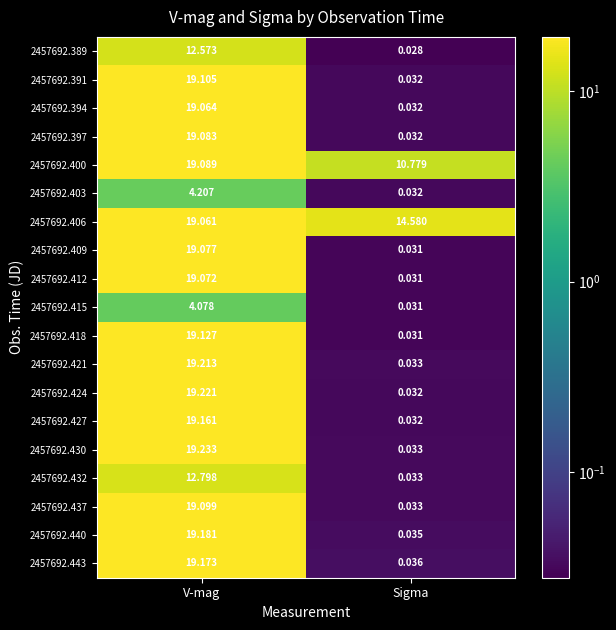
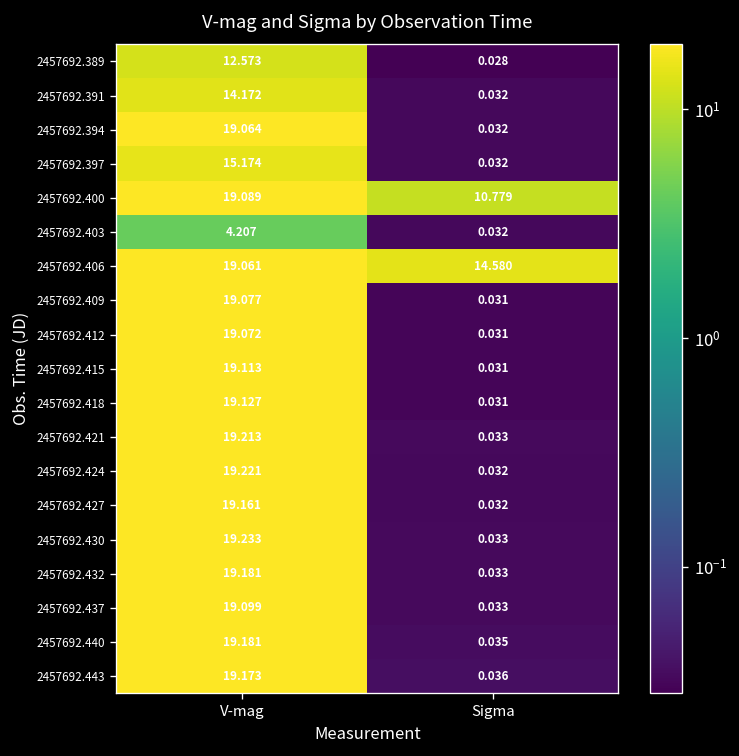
2457692.391, V-mag: 19.105 -> 14.172
2457692.397, V-mag: 19.083 -> 15.174
2457692.415, V-mag: 4.078 -> 19.113
2457692.432, V-mag: 12.798 -> 19.181
